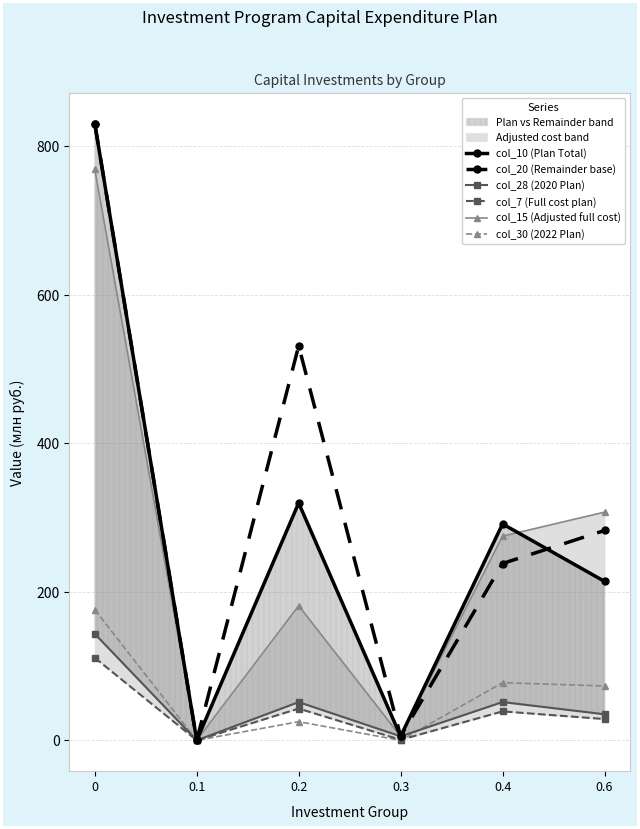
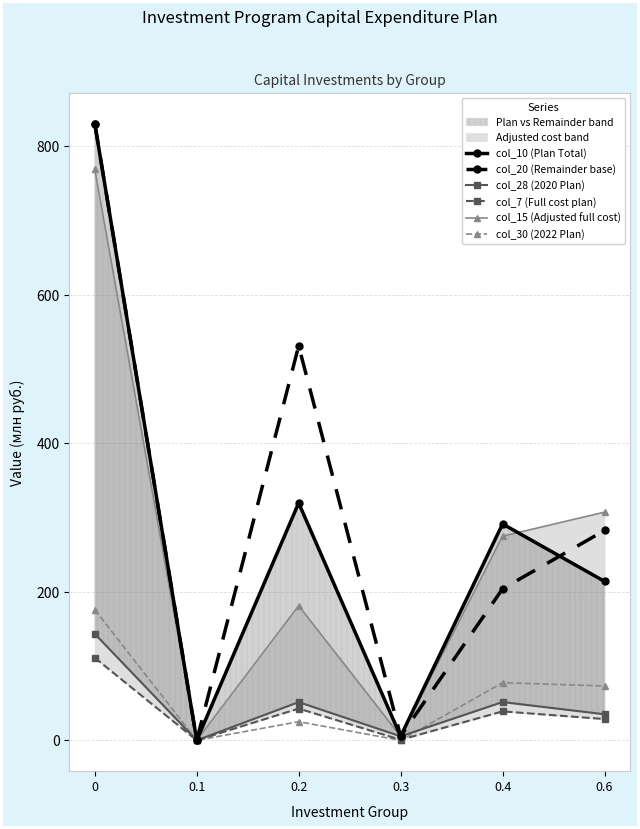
col_20 (Remainder base), 0.4: 240 -> 200
